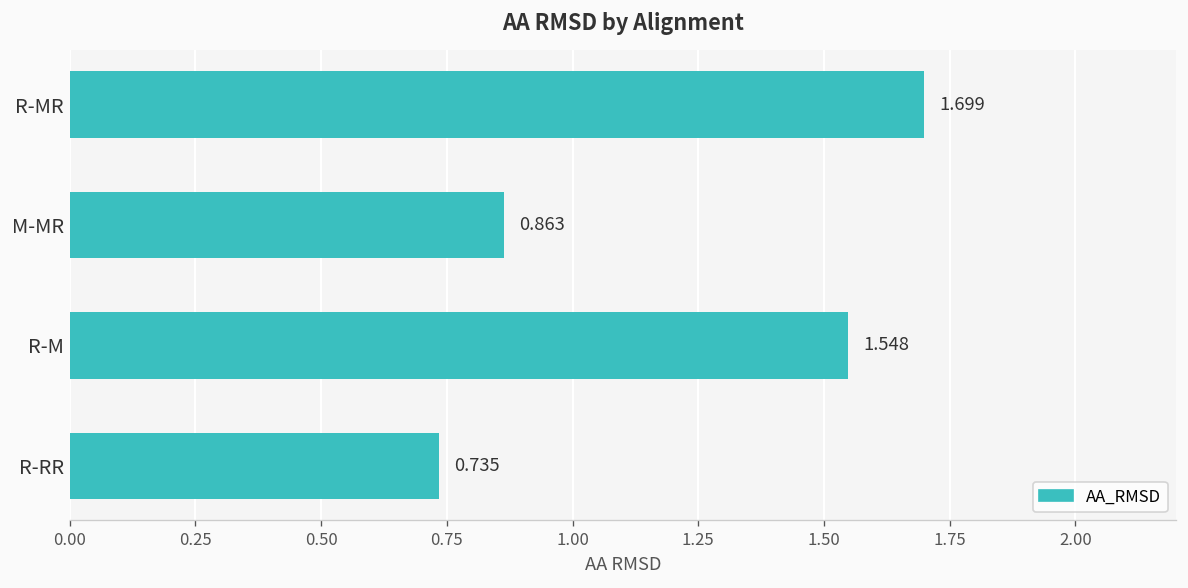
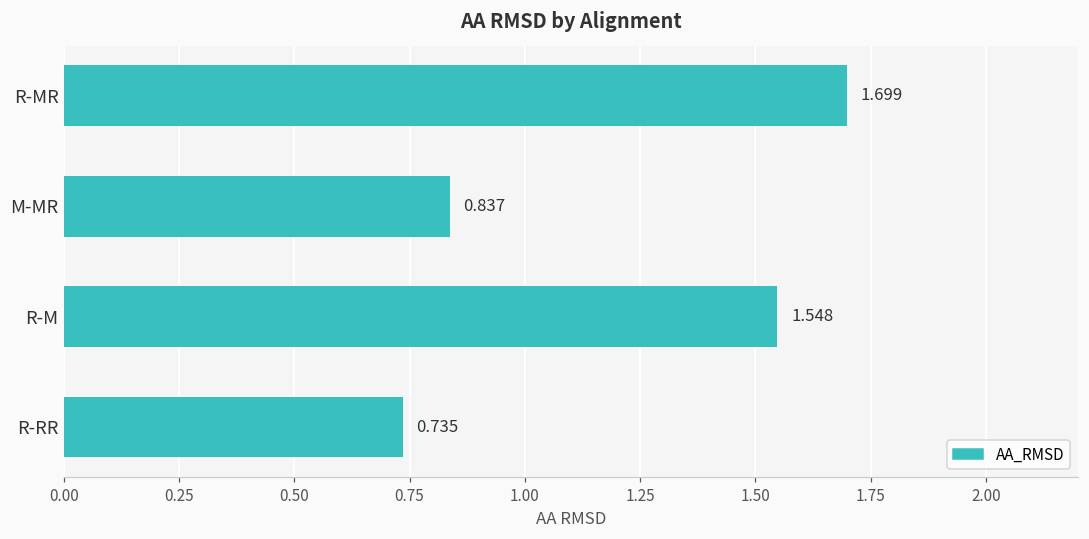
M-MR: 0.863 -> 0.837
